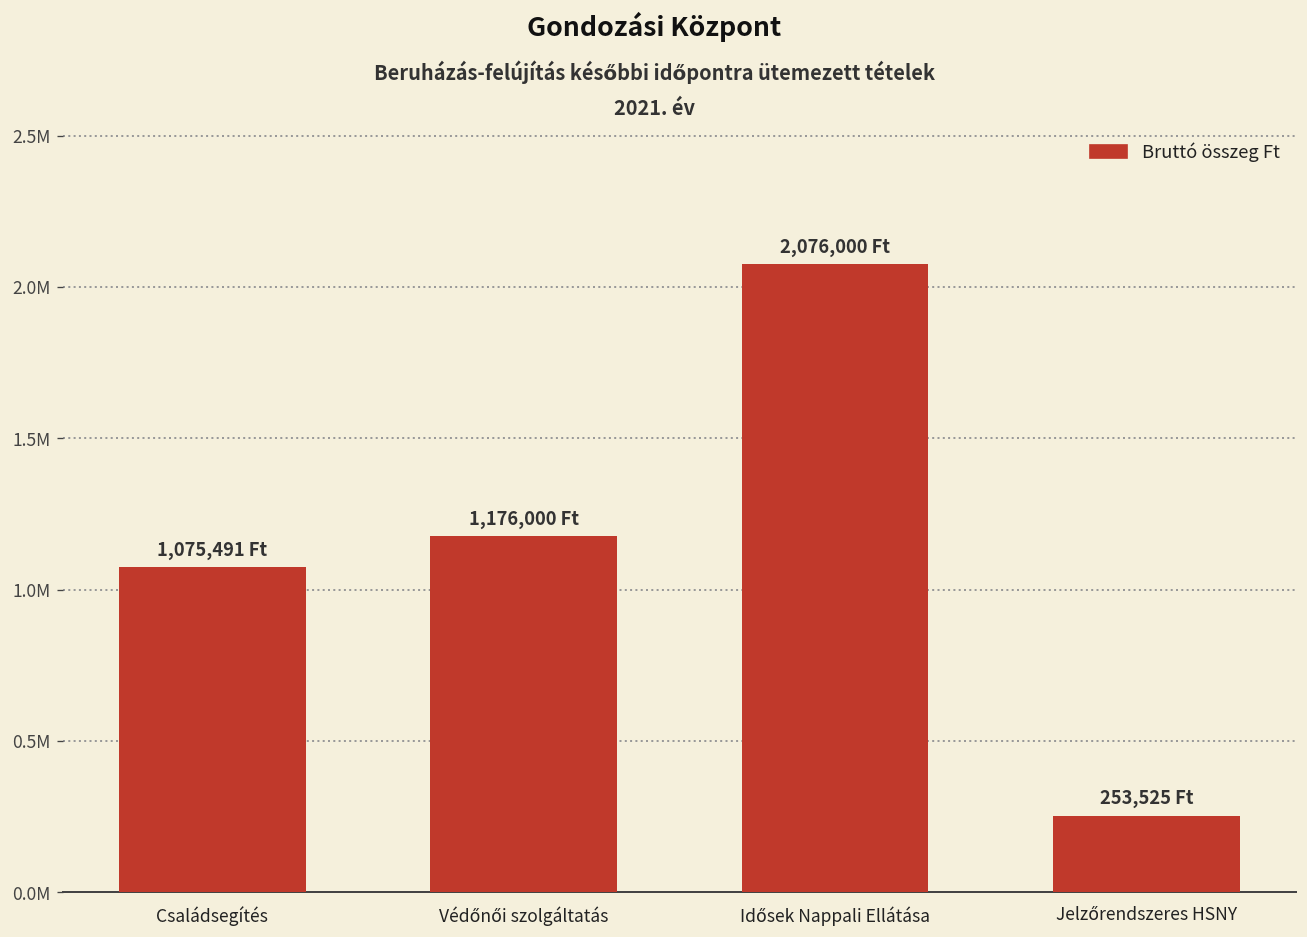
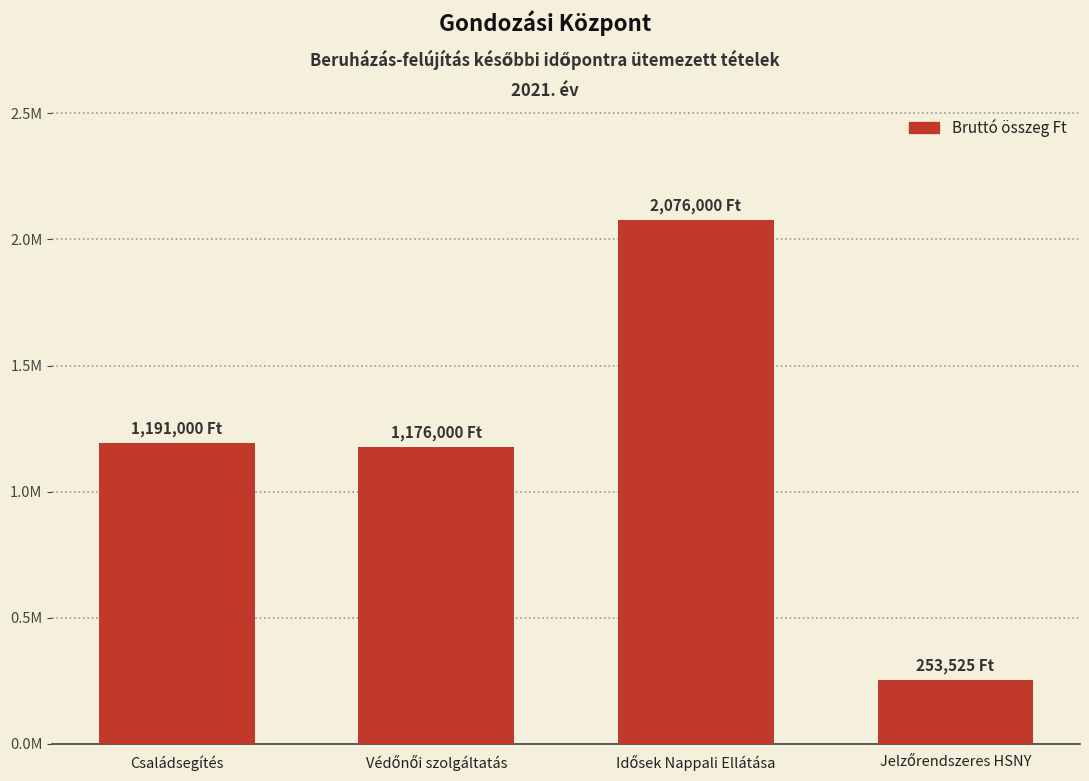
Családsegítés: 1,075,491 -> 1,191,000
